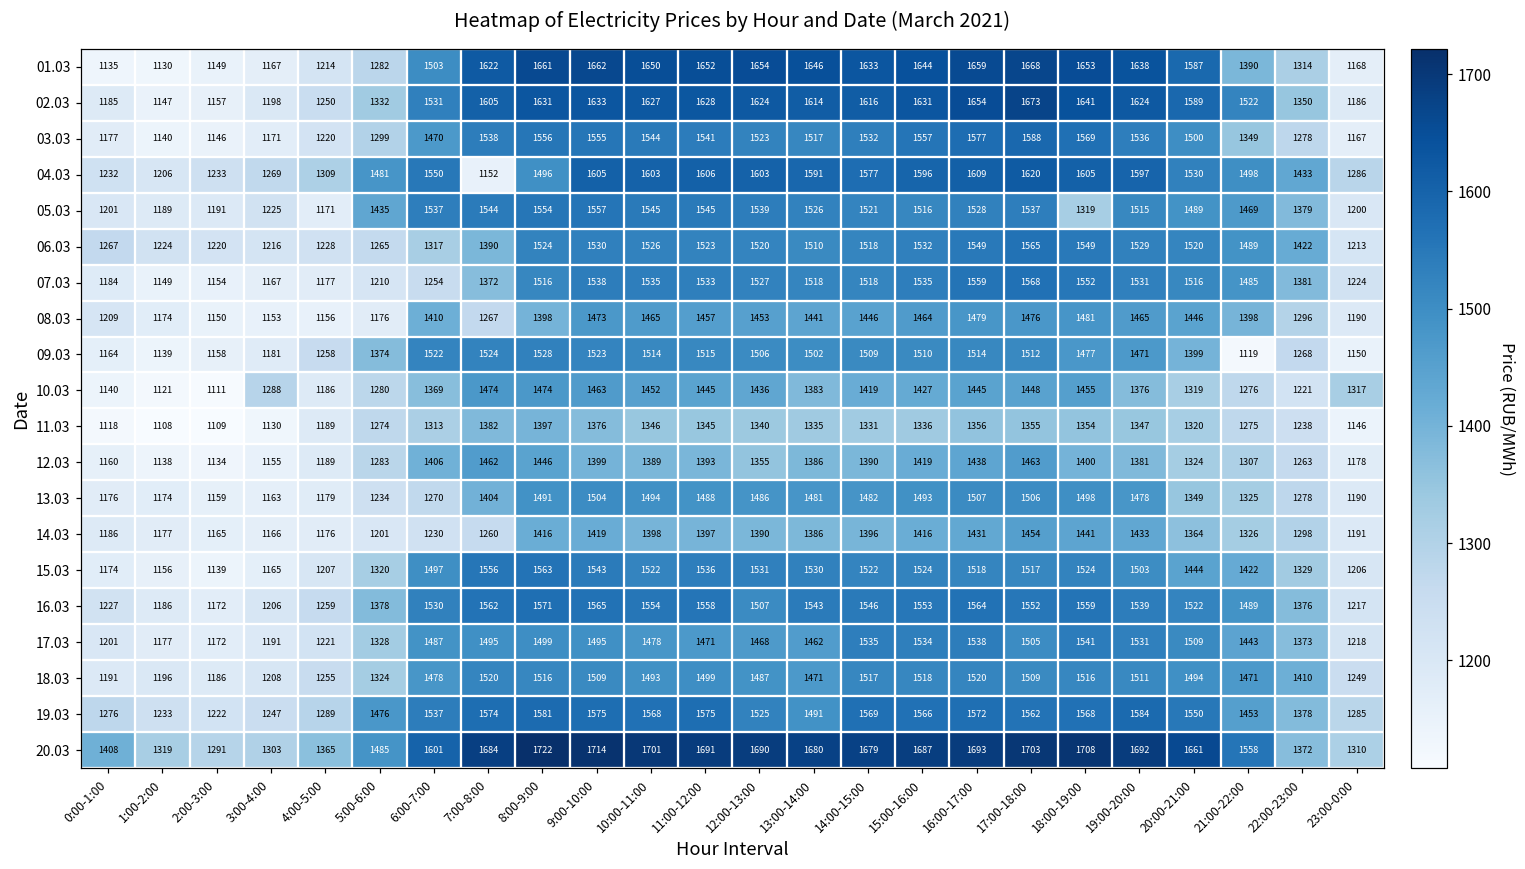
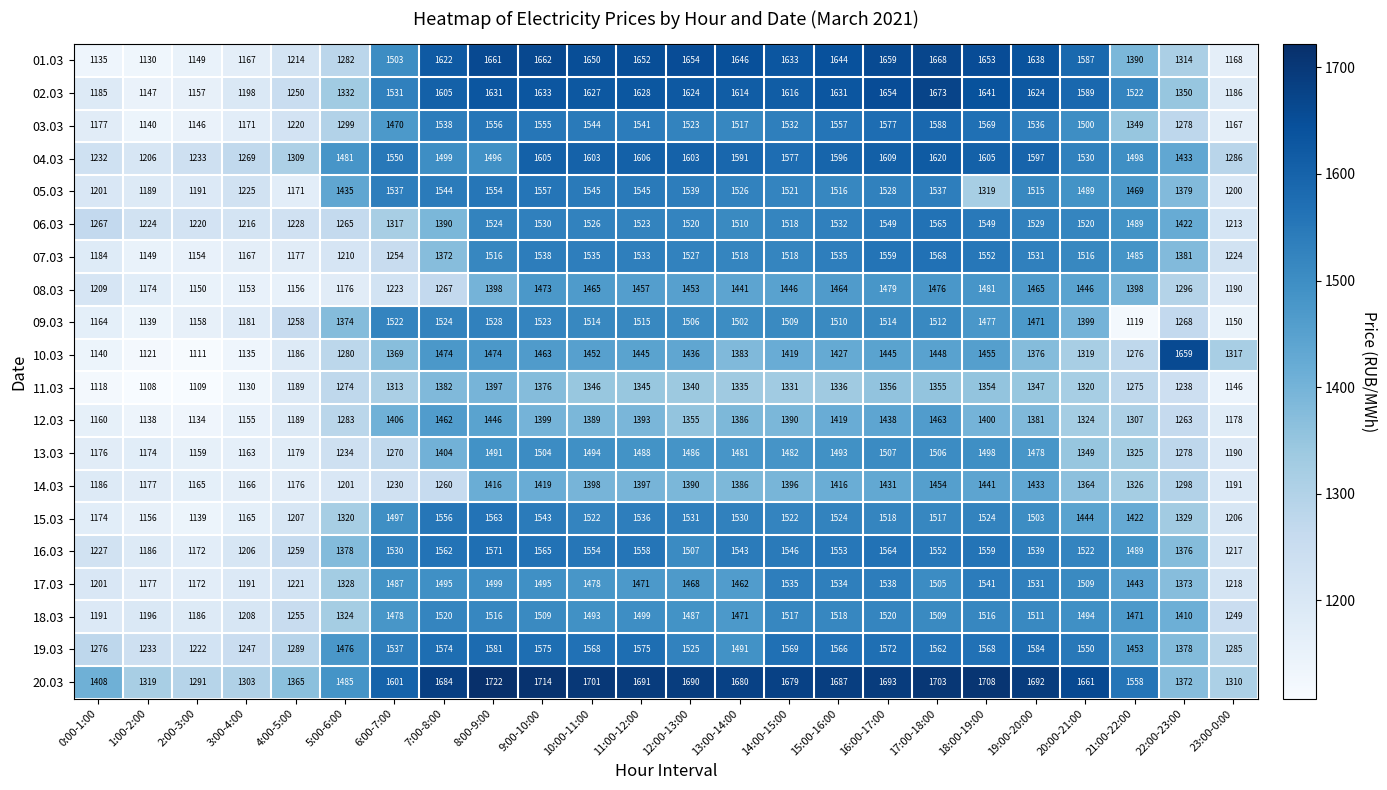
04.03, 7:00-8:00: 1152 -> 1499
08.03, 6:00-7:00: 1410 -> 1223
10.03, 3:00-4:00: 1288 -> 1135
10.03, 22:00-23:00: 1221 -> 1659
